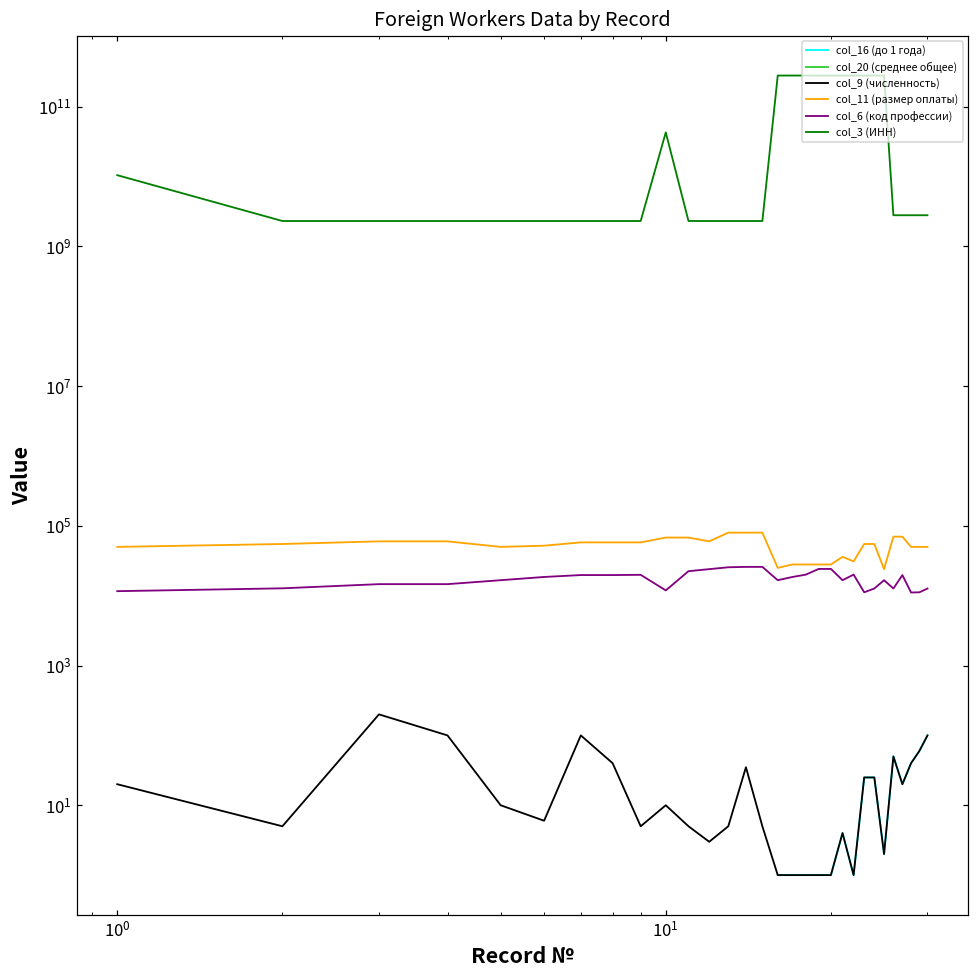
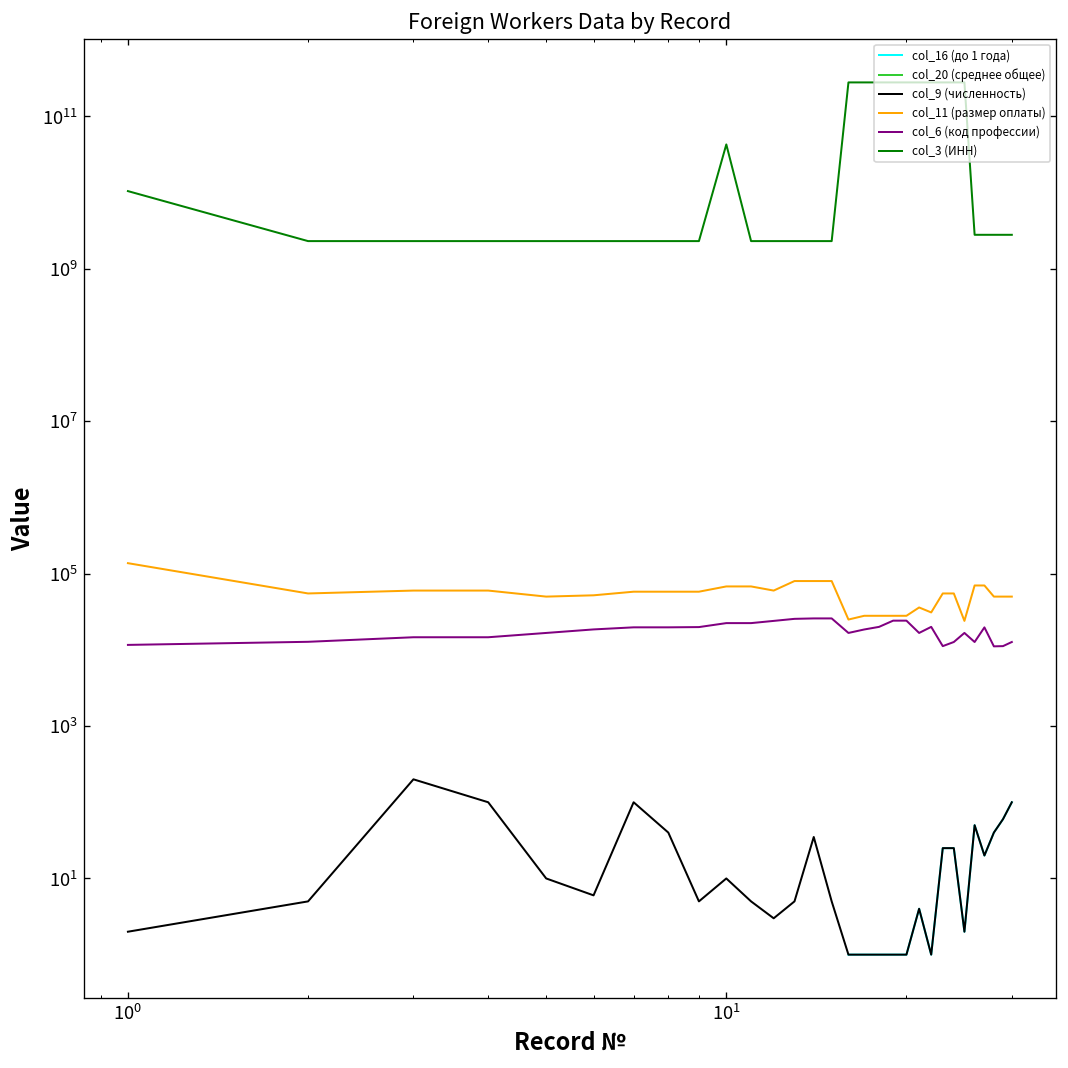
col_9 (численность), 10^0: 20 -> 2
col_11 (размер оплаты), 10^0: 50000 -> 140000
col_6 (код профессии), 10^1: 12000 -> 22000
